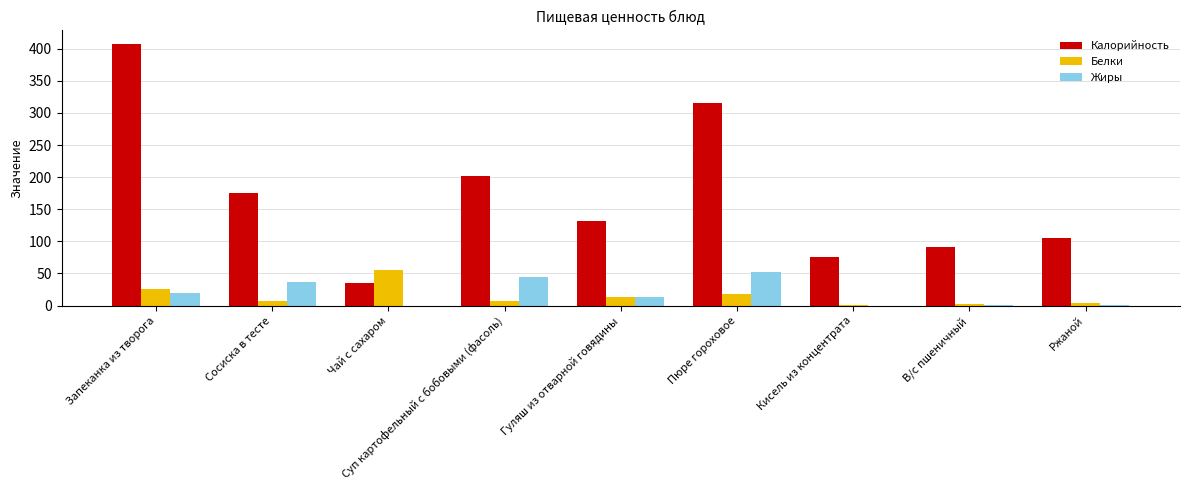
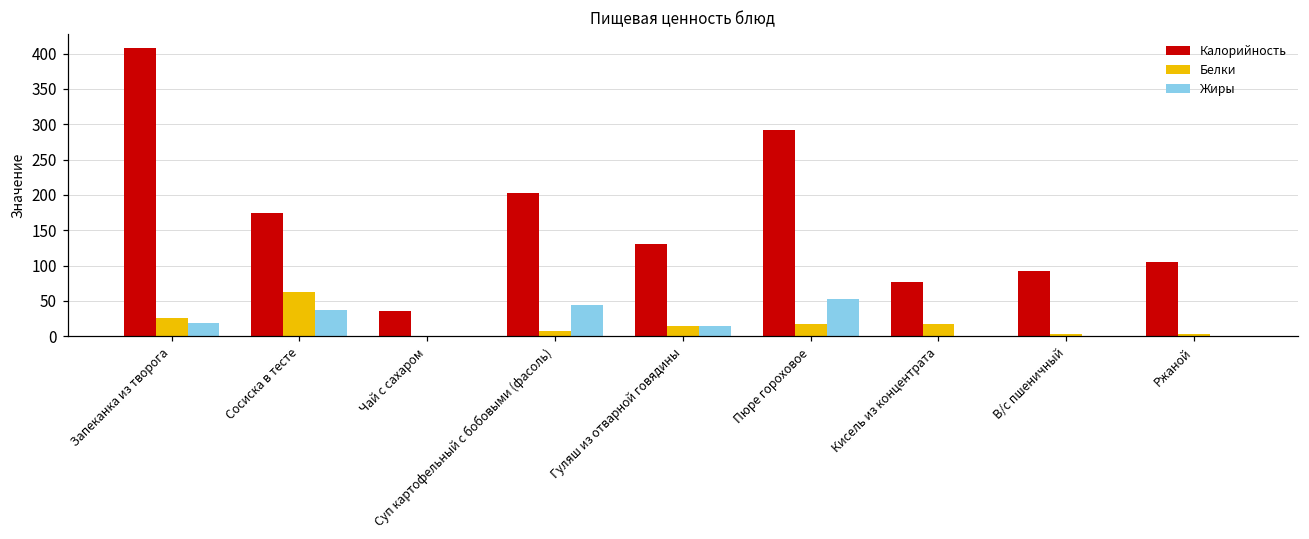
Белки, Сосиска в тесте: 10 -> 60
Белки, Чай с сахаром: 60 -> 0
Калорийность, Пюре гороховое: 320 -> 290
Белки, Кисель из концентрата: 0 -> 20
